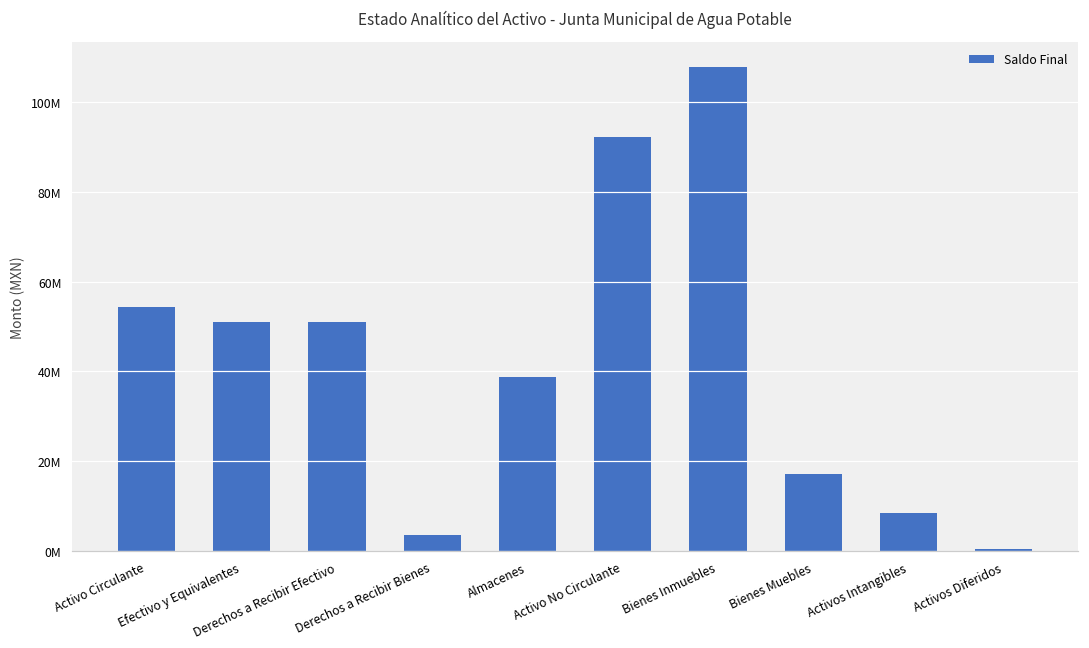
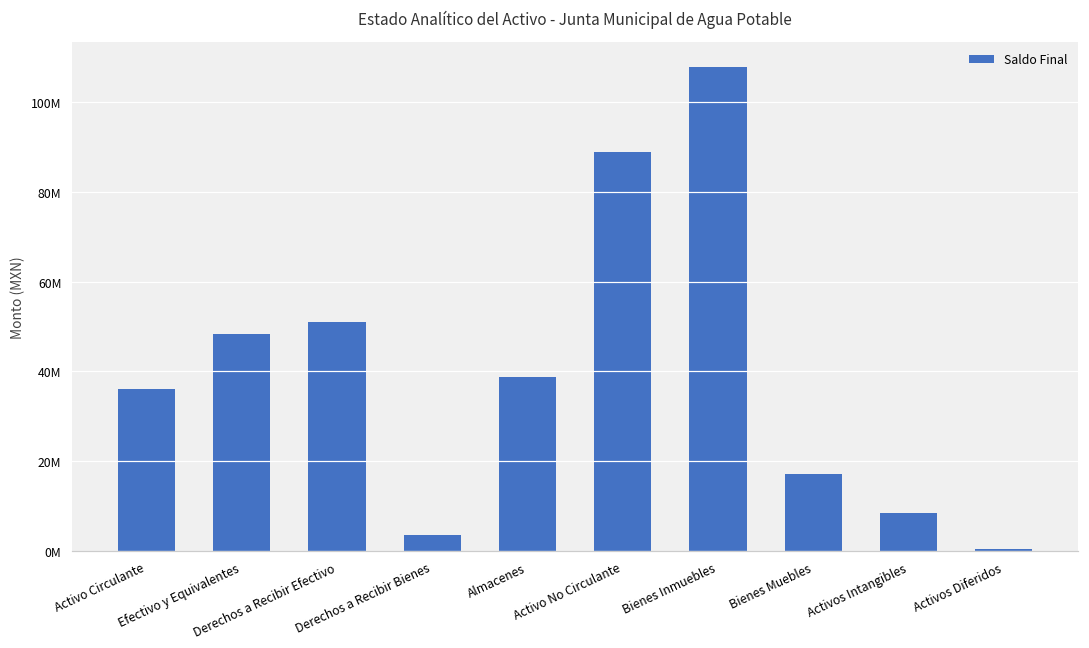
Activo Circulante: 54000000 -> 36000000
Efectivo y Equivalentes: 51000000 -> 48000000
Activo No Circulante: 92000000 -> 89000000
